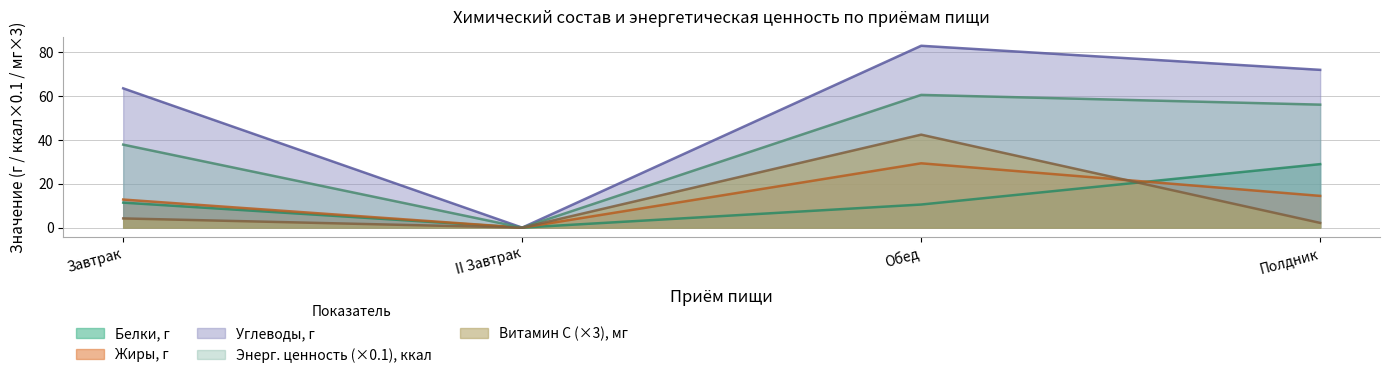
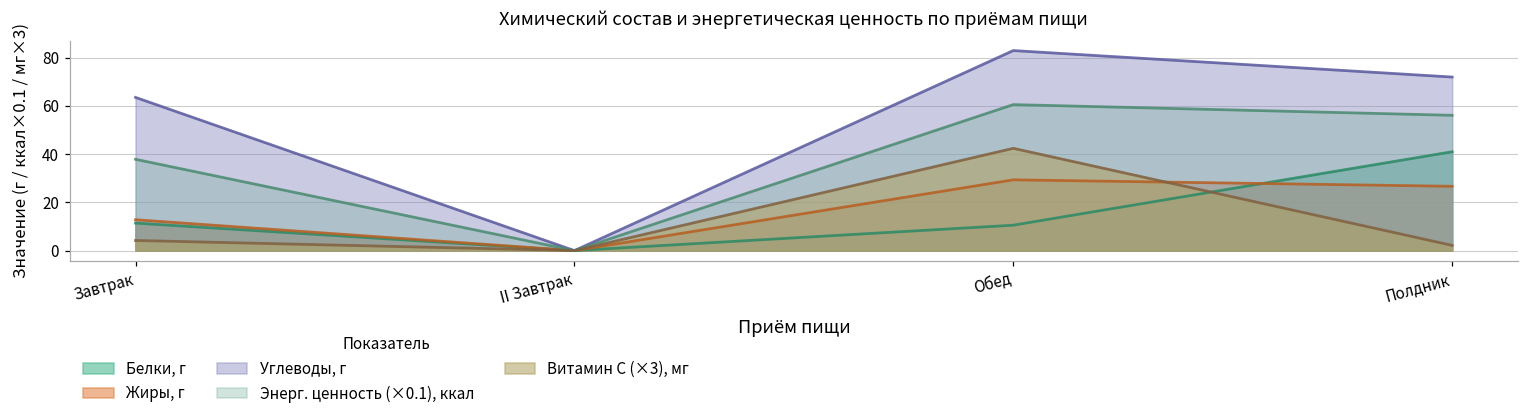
Белки, г, Полдник: 29 -> 41
Жиры, г, Полдник: 14 -> 27
